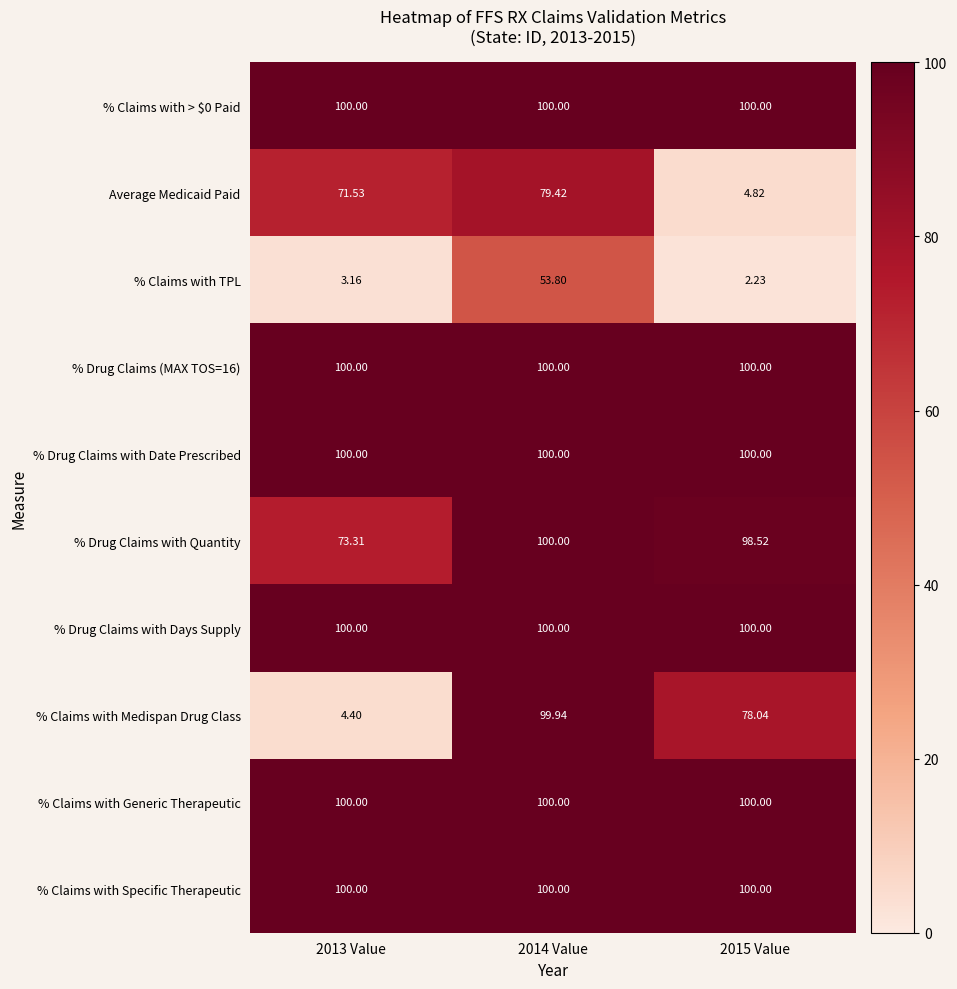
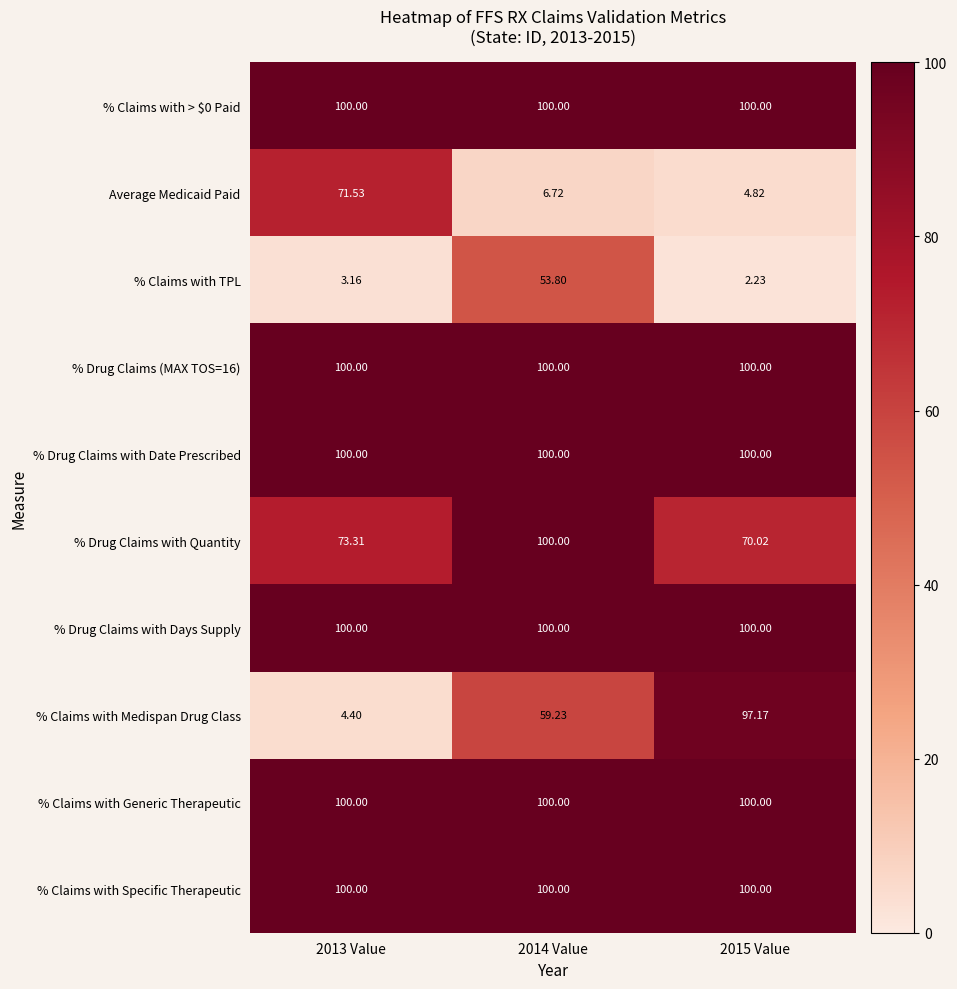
Average Medicaid Paid, 2014 Value: 79.42 -> 6.72
% Drug Claims with Quantity, 2015 Value: 98.52 -> 70.02
% Claims with Medispan Drug Class, 2014 Value: 99.94 -> 59.23
% Claims with Medispan Drug Class, 2015 Value: 78.04 -> 97.17
